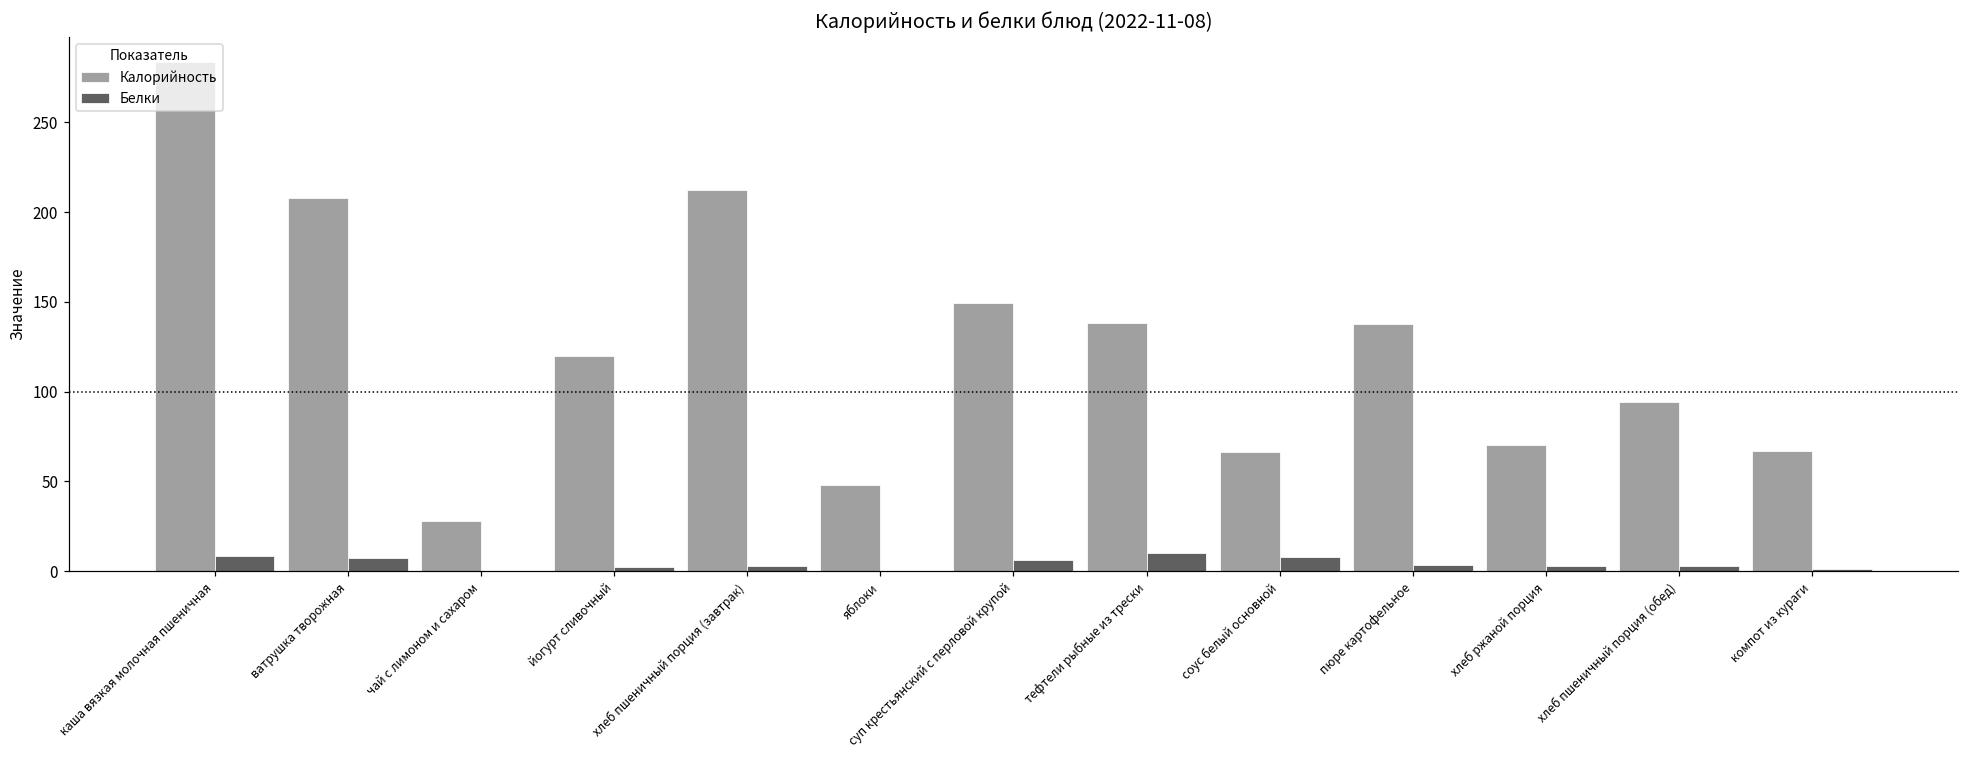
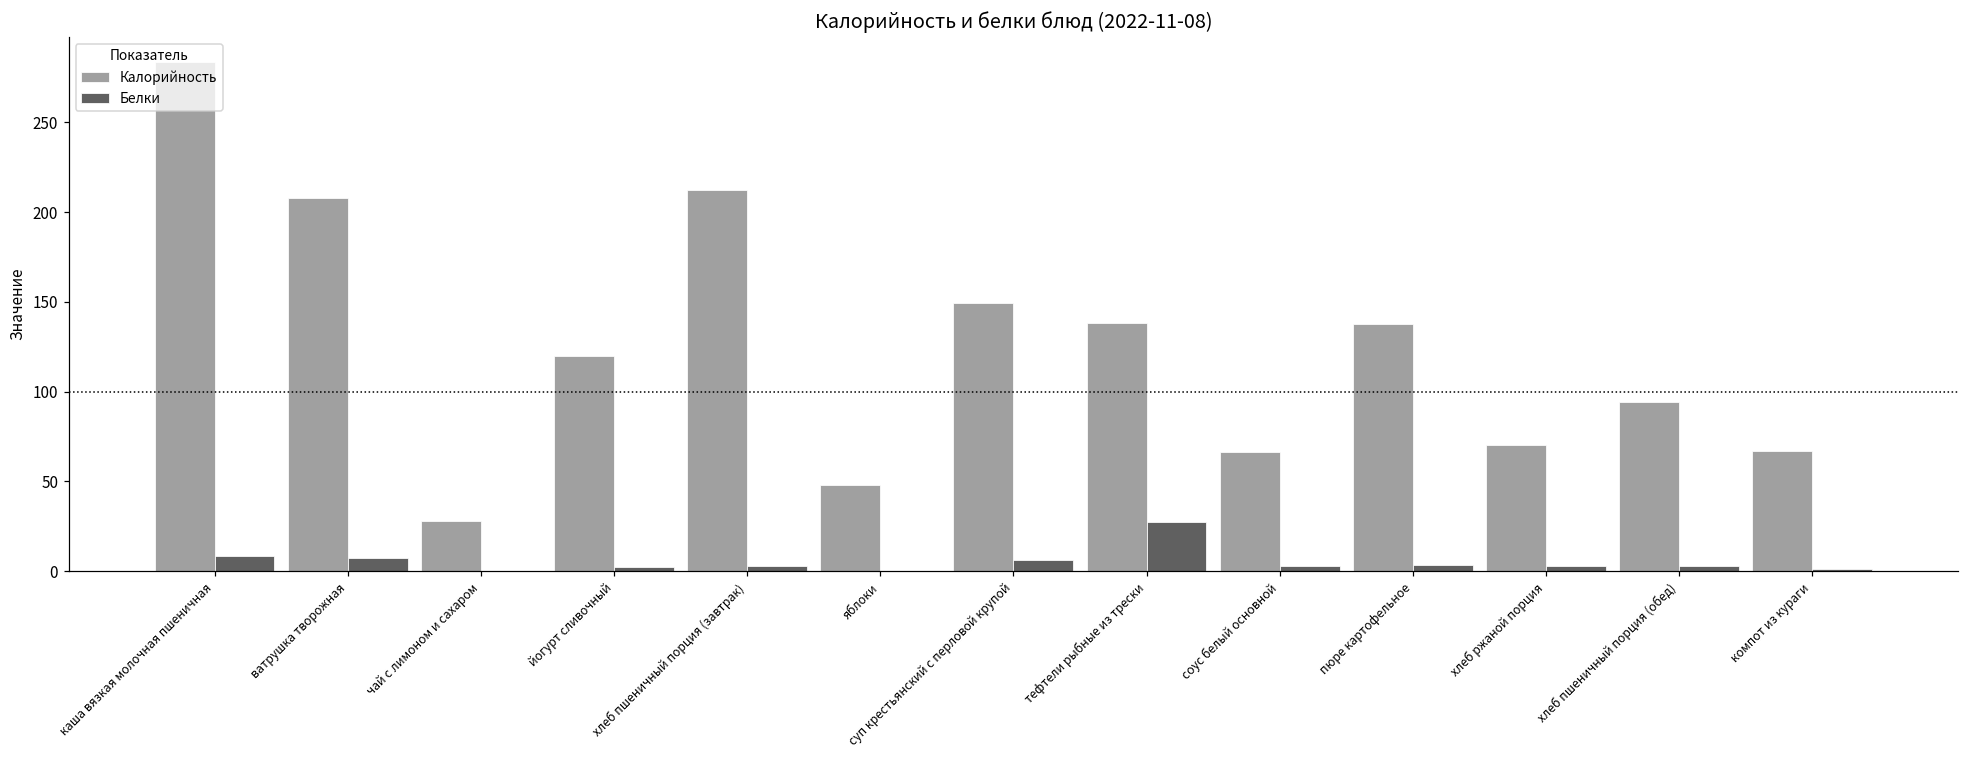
Белки, тефтели рыбные из трески: 10 -> 27
Белки, соус белый основной: 8 -> 3
